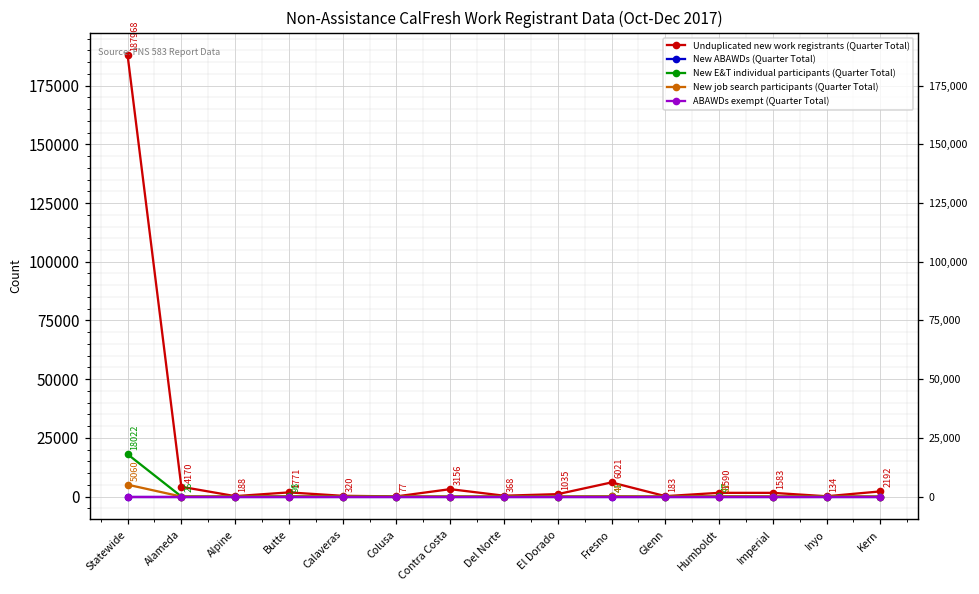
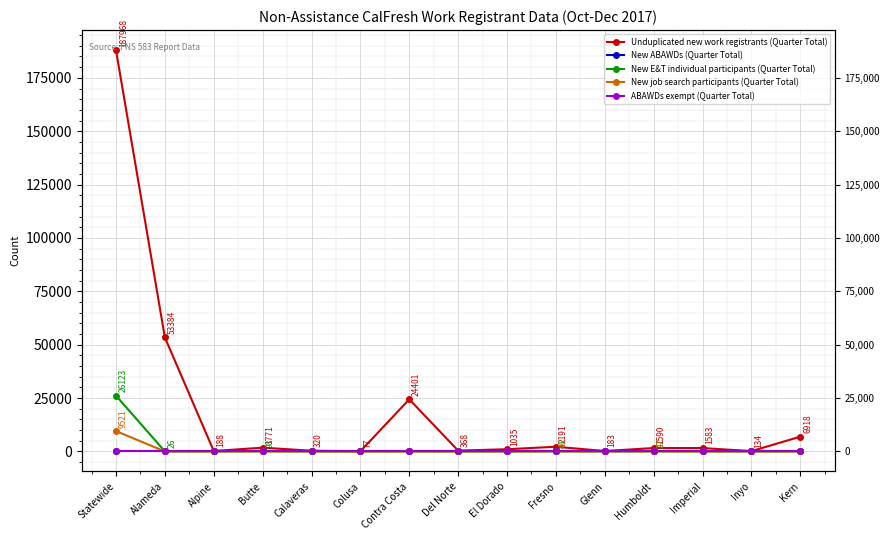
New E&T individual participants (Quarter Total), Statewide: 18022 -> 26123
New job search participants (Quarter Total), Statewide: 5060 -> 9521
Unduplicated new work registrants (Quarter Total), Alameda: 4170 -> 53384
Unduplicated new work registrants (Quarter Total), Contra Costa: 3156 -> 24401
Unduplicated new work registrants (Quarter Total), Fresno: 6021 -> 2191
Unduplicated new work registrants (Quarter Total), Kern: 2192 -> 6918
